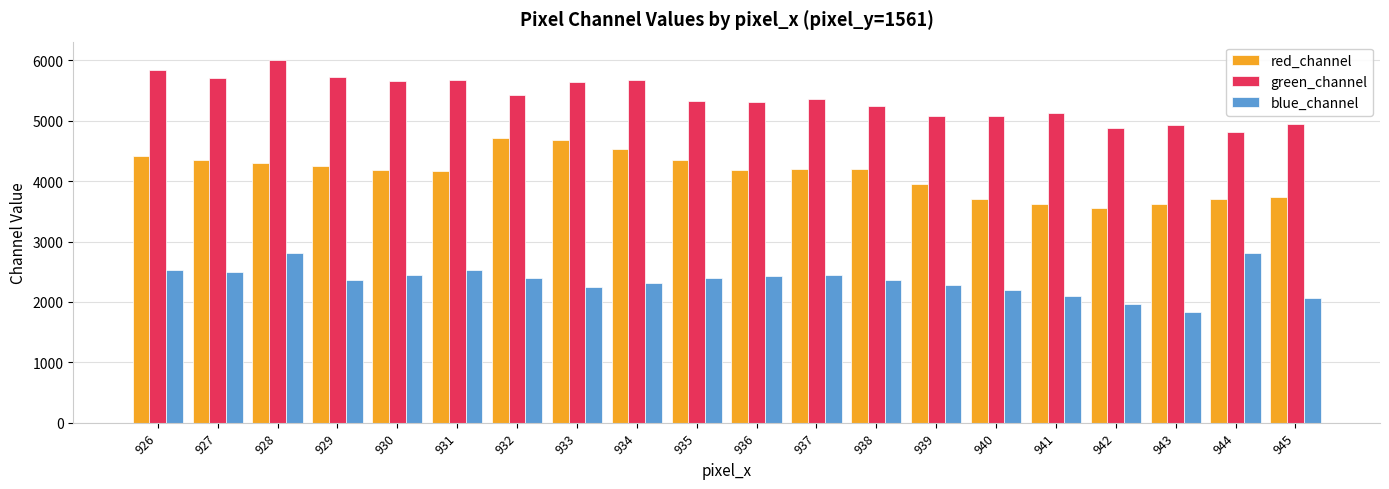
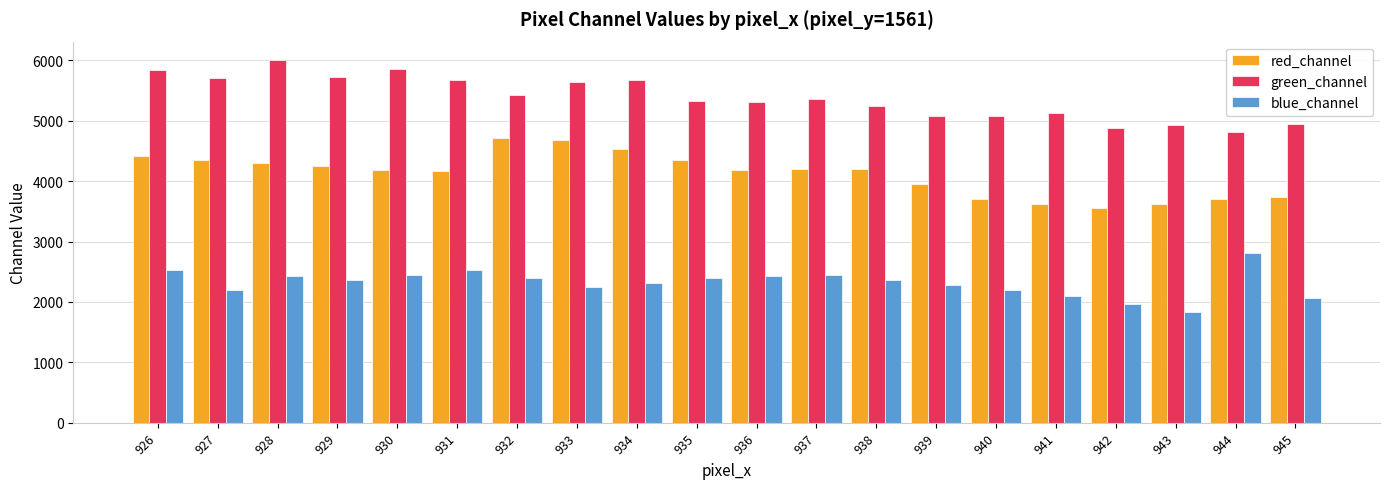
blue_channel, 927: 2500 -> 2200
blue_channel, 928: 2800 -> 2400
green_channel, 930: 5700 -> 5900
